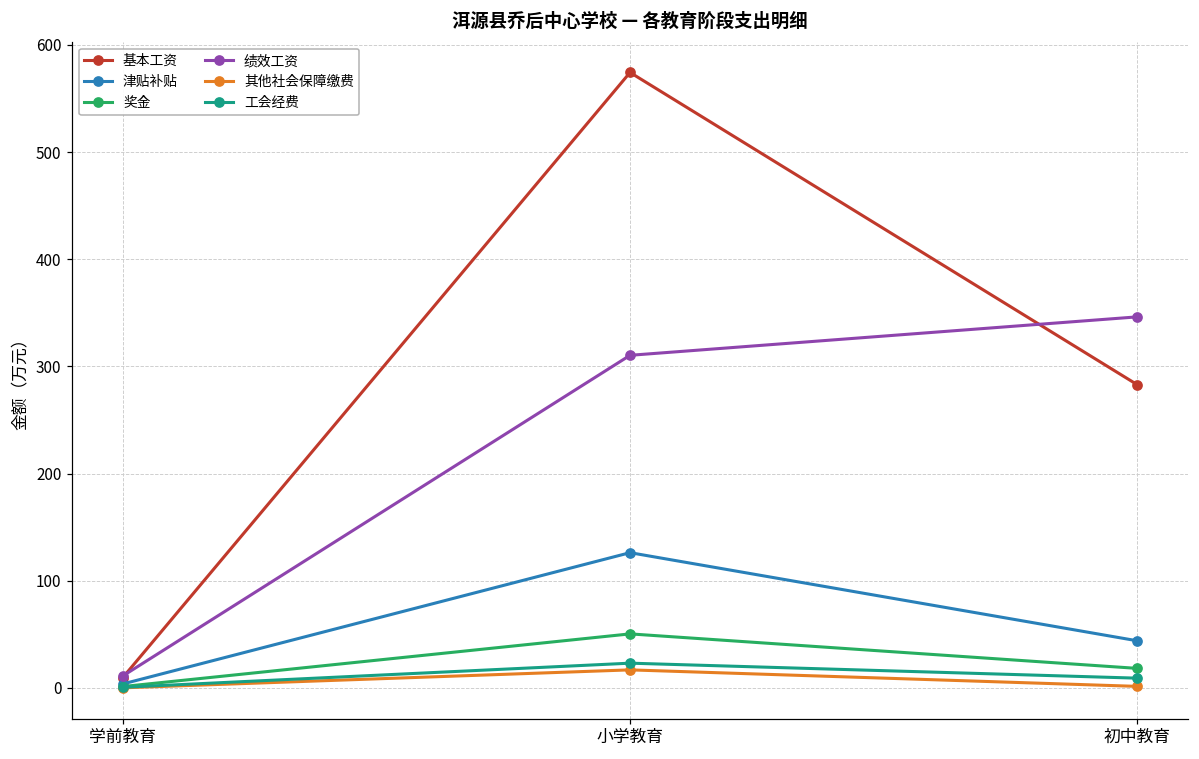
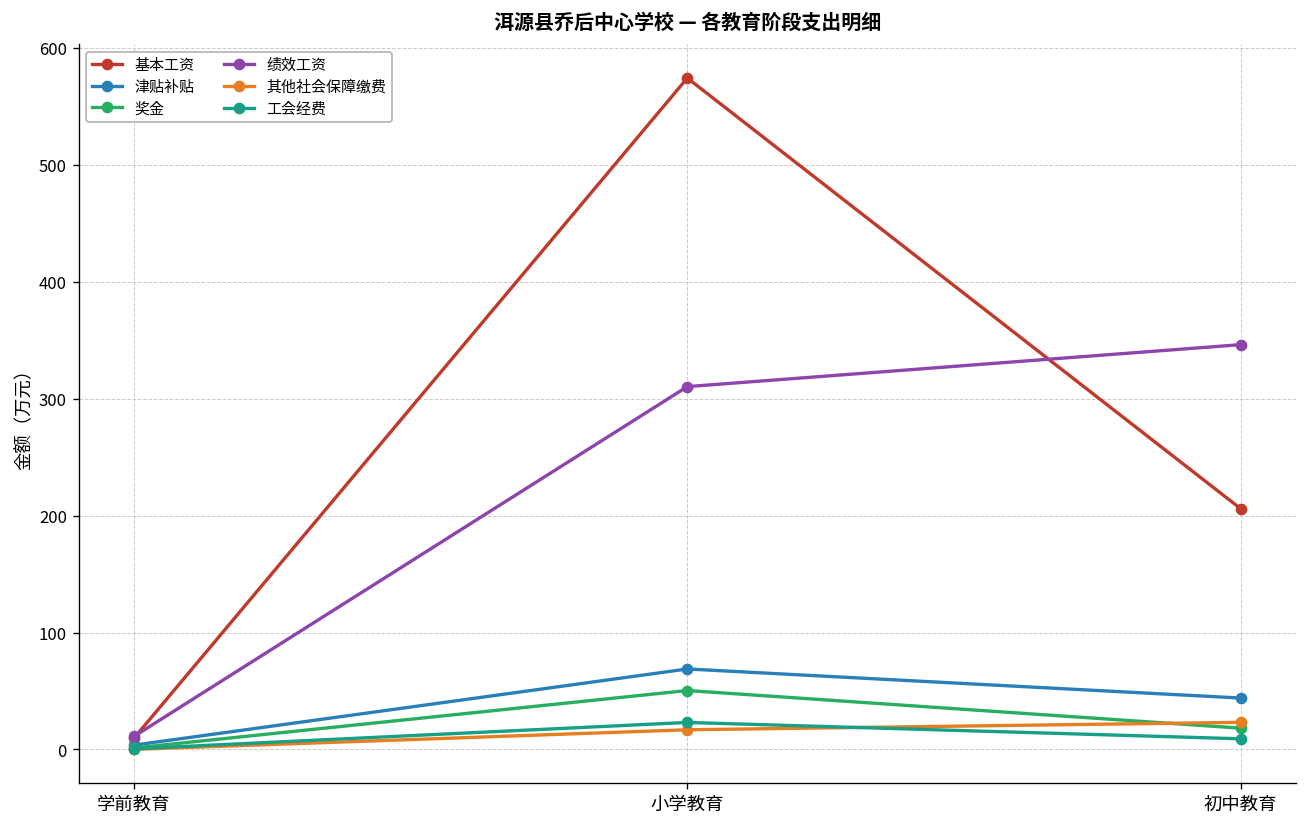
津贴补贴, 小学教育: 130 -> 70
基本工资, 初中教育: 280 -> 210
其他社会保障缴费, 初中教育: 0 -> 20
